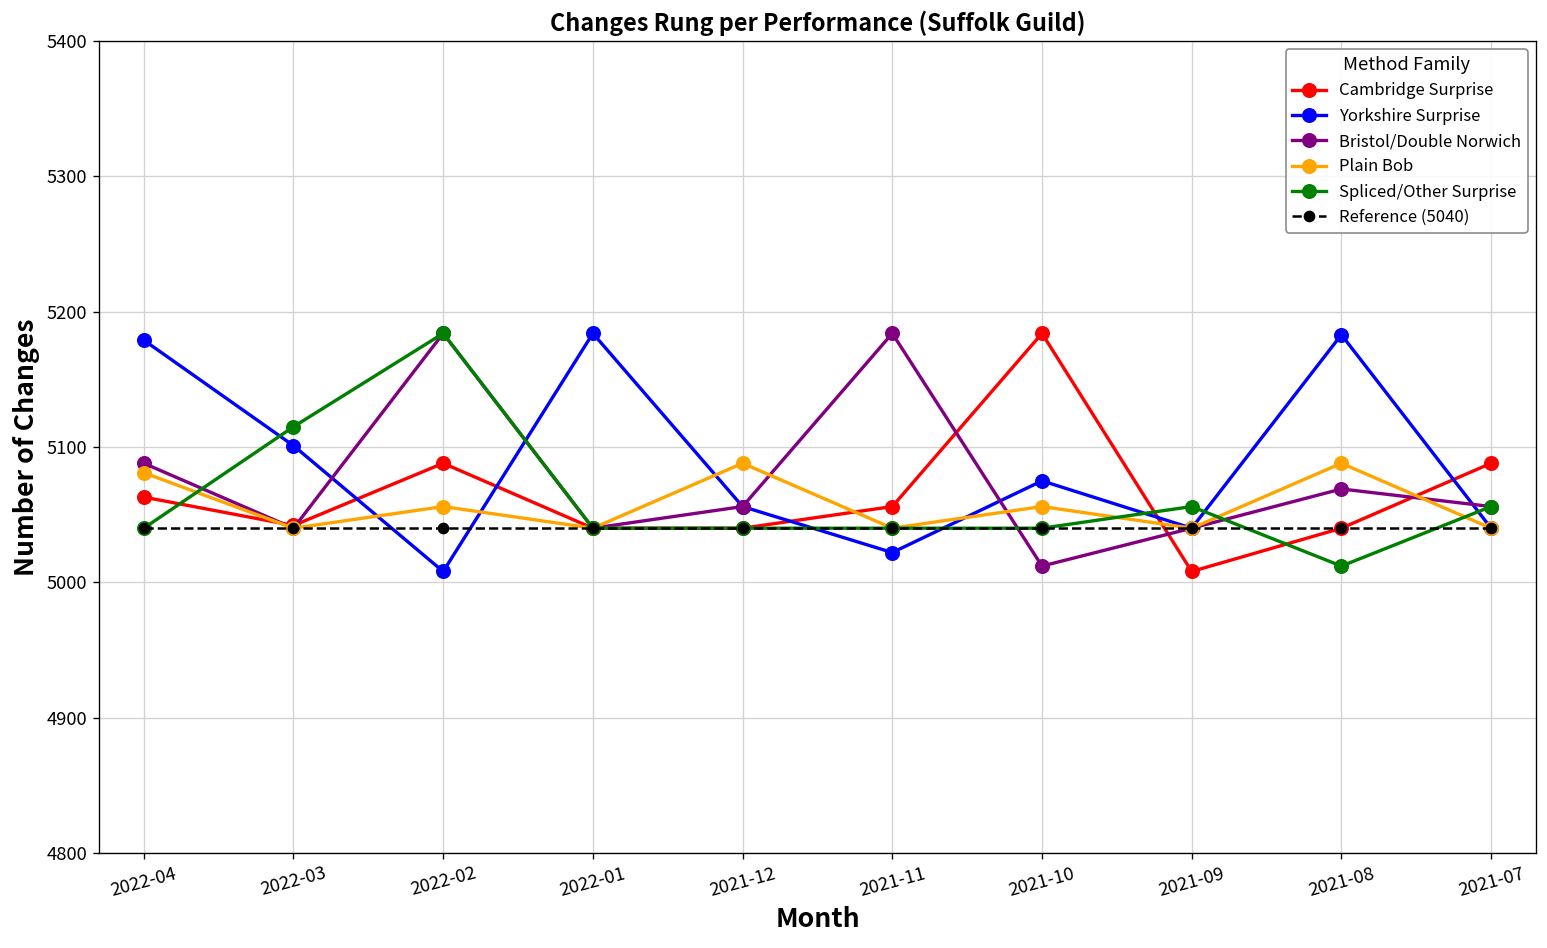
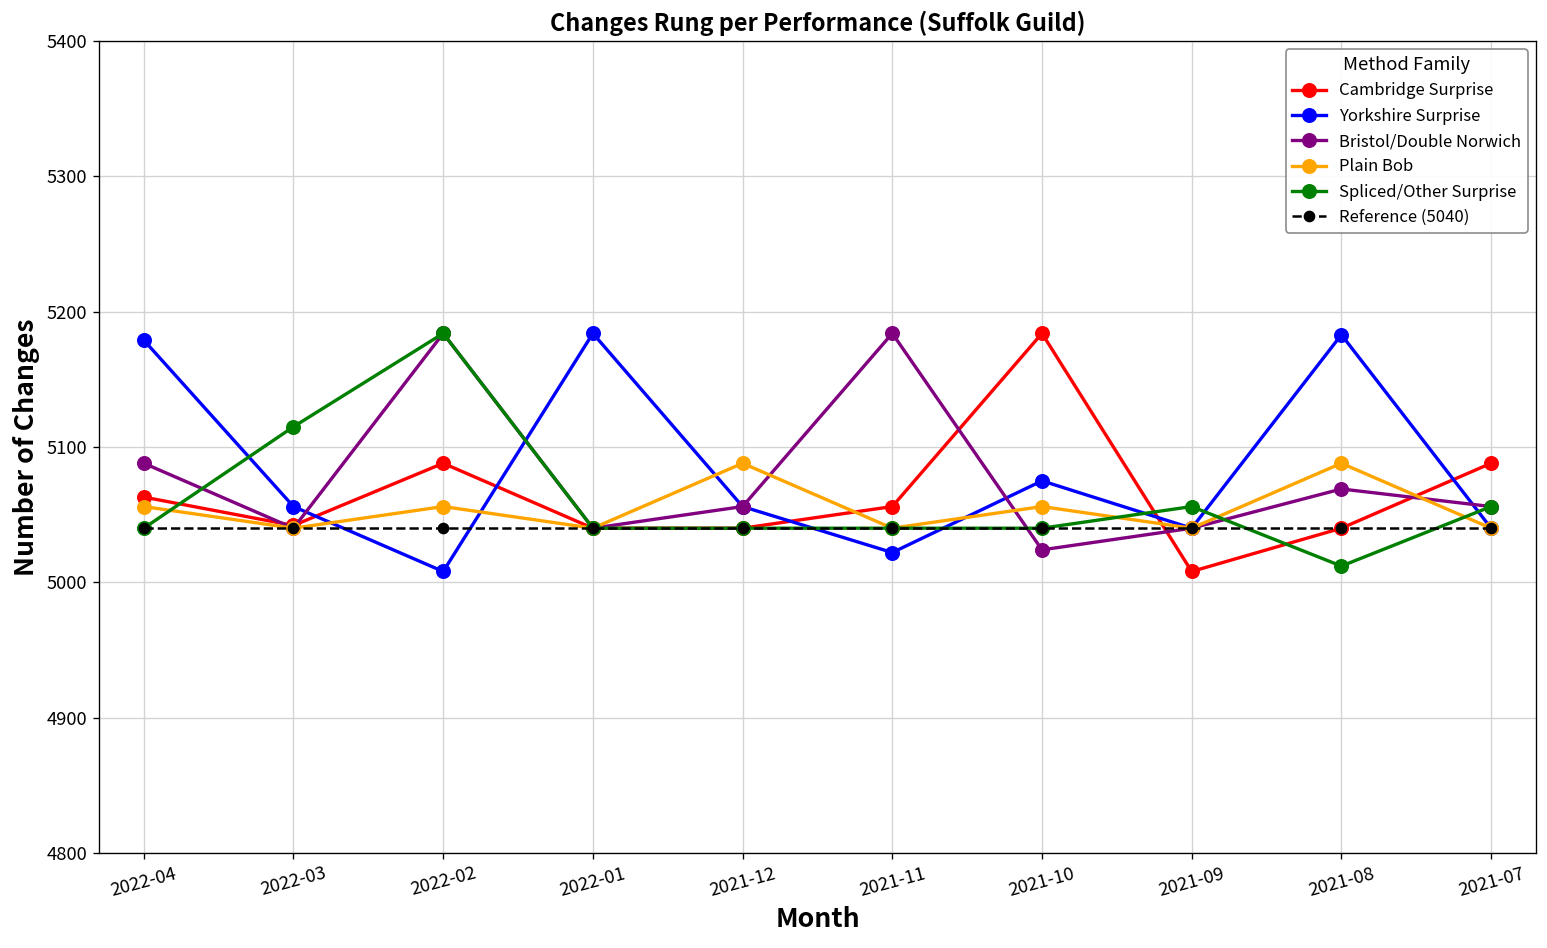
Plain Bob, 2022-04: 5081 -> 5056
Yorkshire Surprise, 2022-03: 5101 -> 5056
Bristol/Double Norwich, 2021-10: 5012 -> 5024
